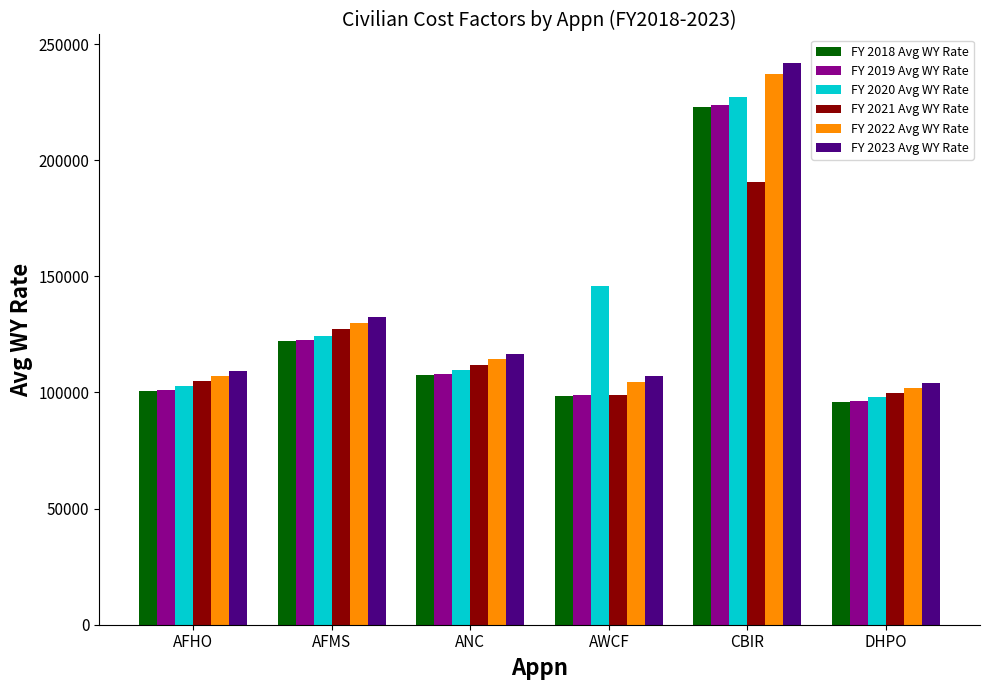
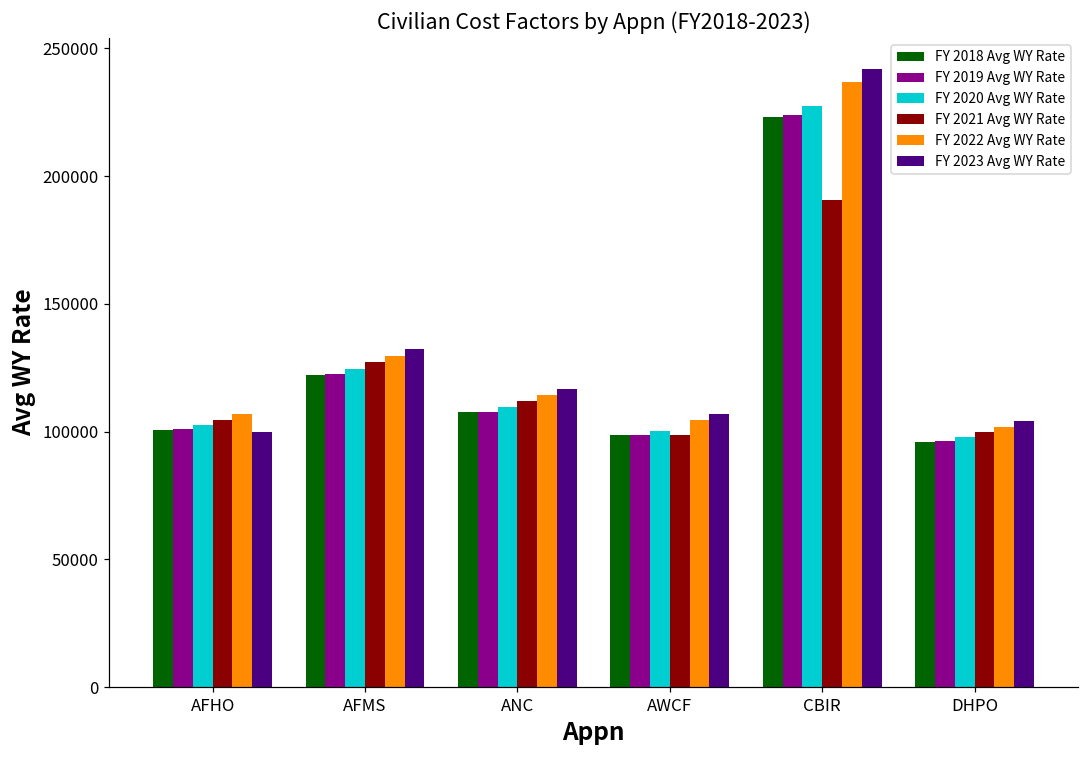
FY 2023 Avg WY Rate, AFHO: 109000 -> 100000
FY 2020 Avg WY Rate, AWCF: 146000 -> 100000
